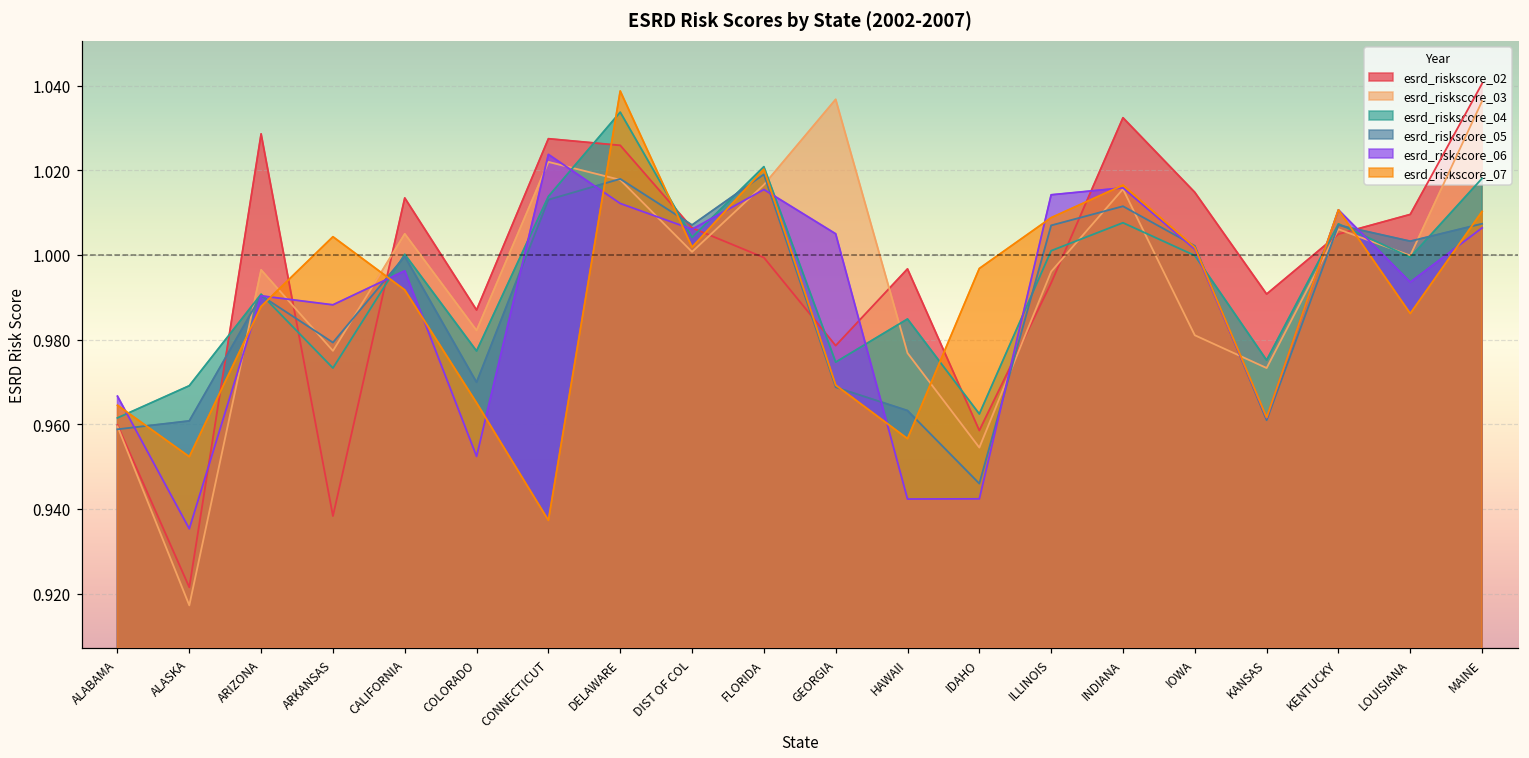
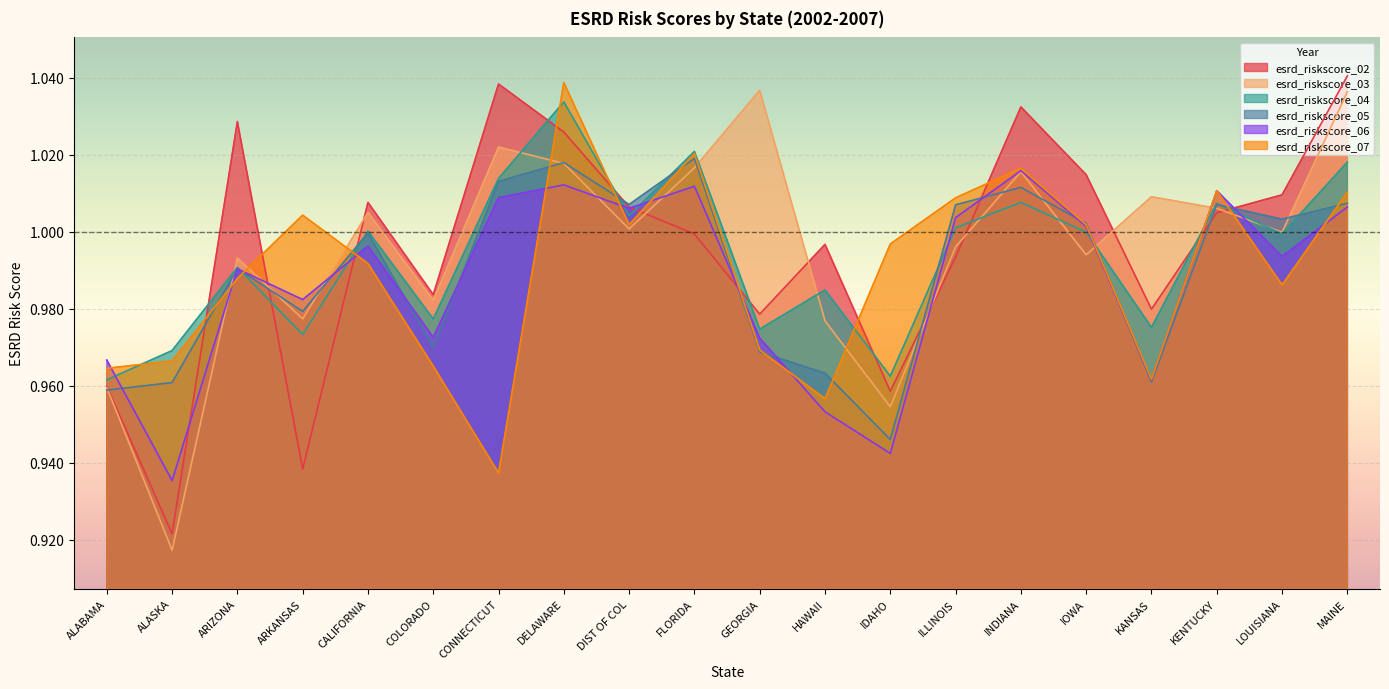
esrd_riskscore_07, ALASKA: 0.952 -> 0.966
esrd_riskscore_03, ARIZONA: 0.996 -> 0.993
esrd_riskscore_06, ARKANSAS: 0.988 -> 0.982
esrd_riskscore_02, CALIFORNIA: 1.013 -> 1.008
esrd_riskscore_02, COLORADO: 0.987 -> 0.984
esrd_riskscore_06, COLORADO: 0.952 -> 0.973
esrd_riskscore_02, CONNECTICUT: 1.027 -> 1.038
esrd_riskscore_06, CONNECTICUT: 1.024 -> 1.009
esrd_riskscore_06, FLORIDA: 1.015 -> 1.012
esrd_riskscore_06, GEORGIA: 1.005 -> 0.972
esrd_riskscore_06, HAWAII: 0.942 -> 0.953
esrd_riskscore_06, ILLINOIS: 1.014 -> 1.004
esrd_riskscore_03, IOWA: 0.981 -> 0.994
esrd_riskscore_02, KANSAS: 0.991 -> 0.980
esrd_riskscore_03, KANSAS: 0.973 -> 1.009
